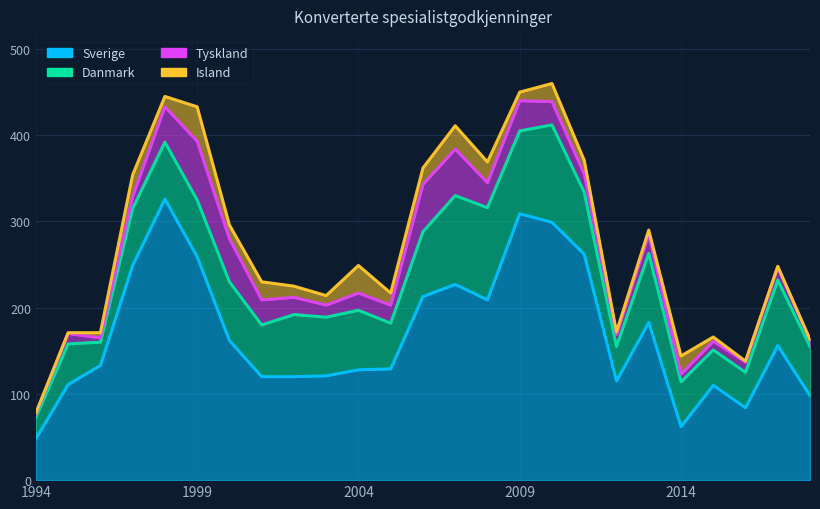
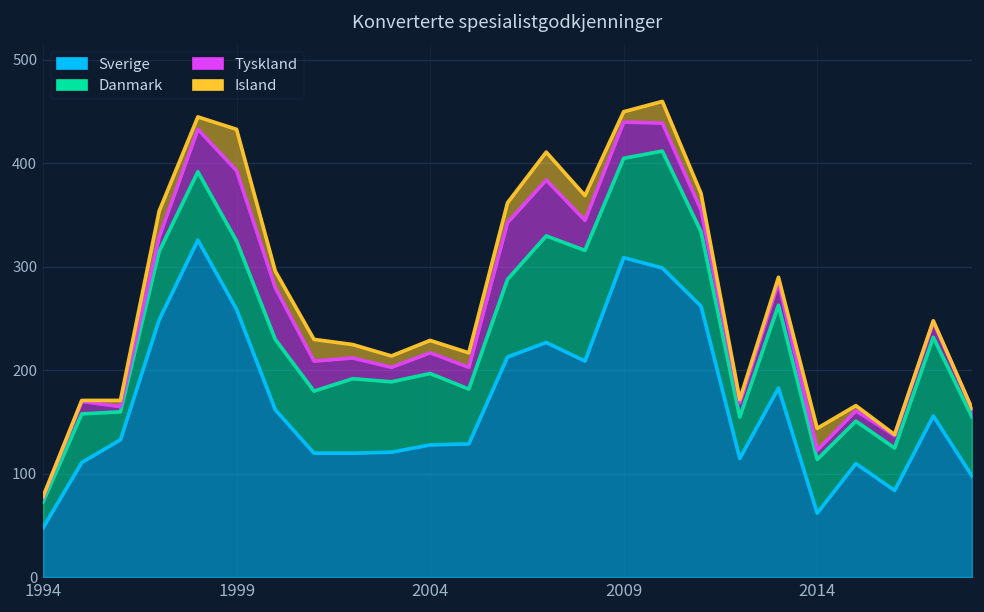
Island, 2004: 30 -> 10
